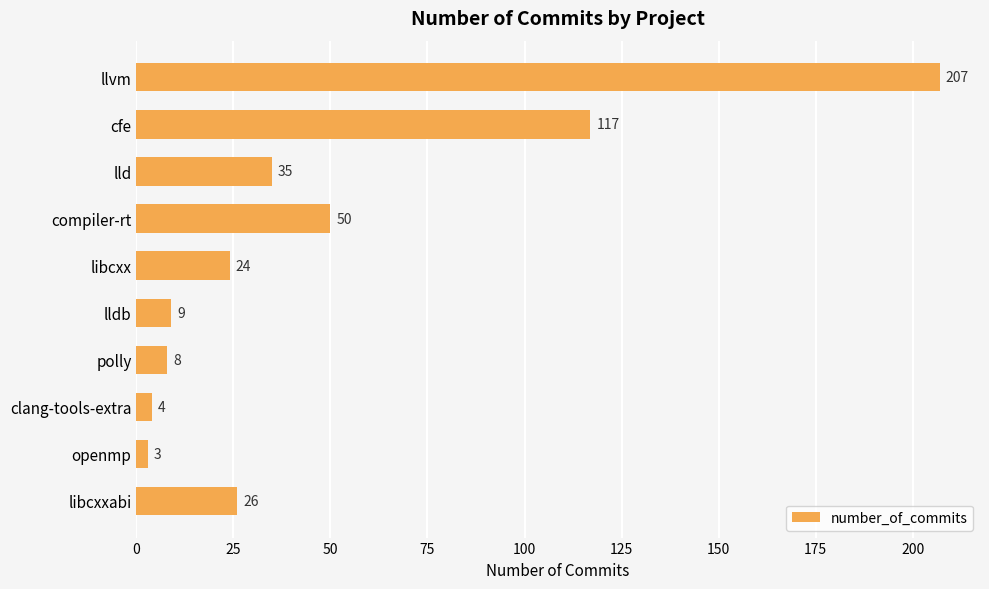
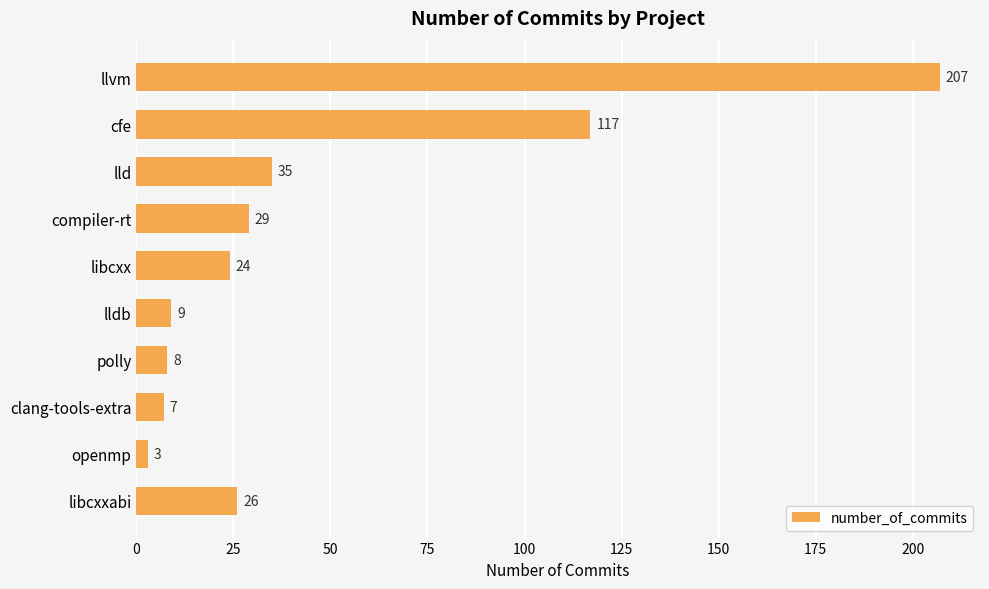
compiler-rt: 50 -> 29
clang-tools-extra: 4 -> 7
